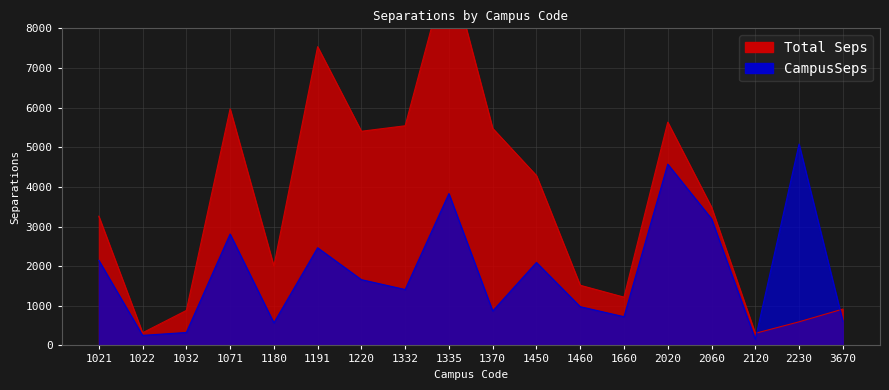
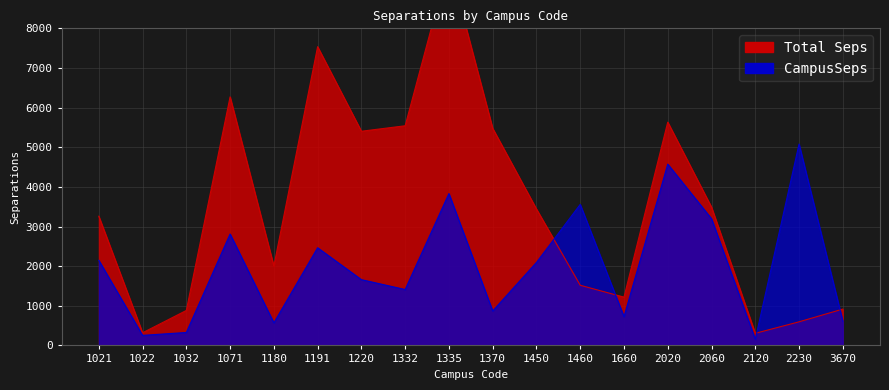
Total Seps, 1071: 6000 -> 6300
Total Seps, 1450: 4300 -> 3400
CampusSeps, 1460: 1000 -> 3600
